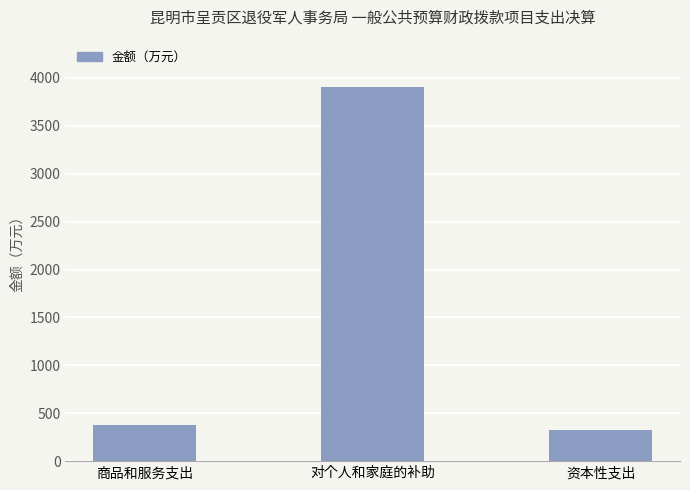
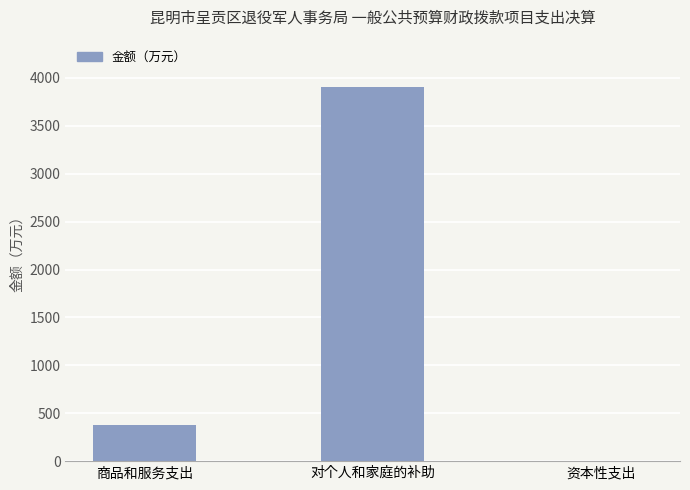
资本性支出: 300 -> 0
